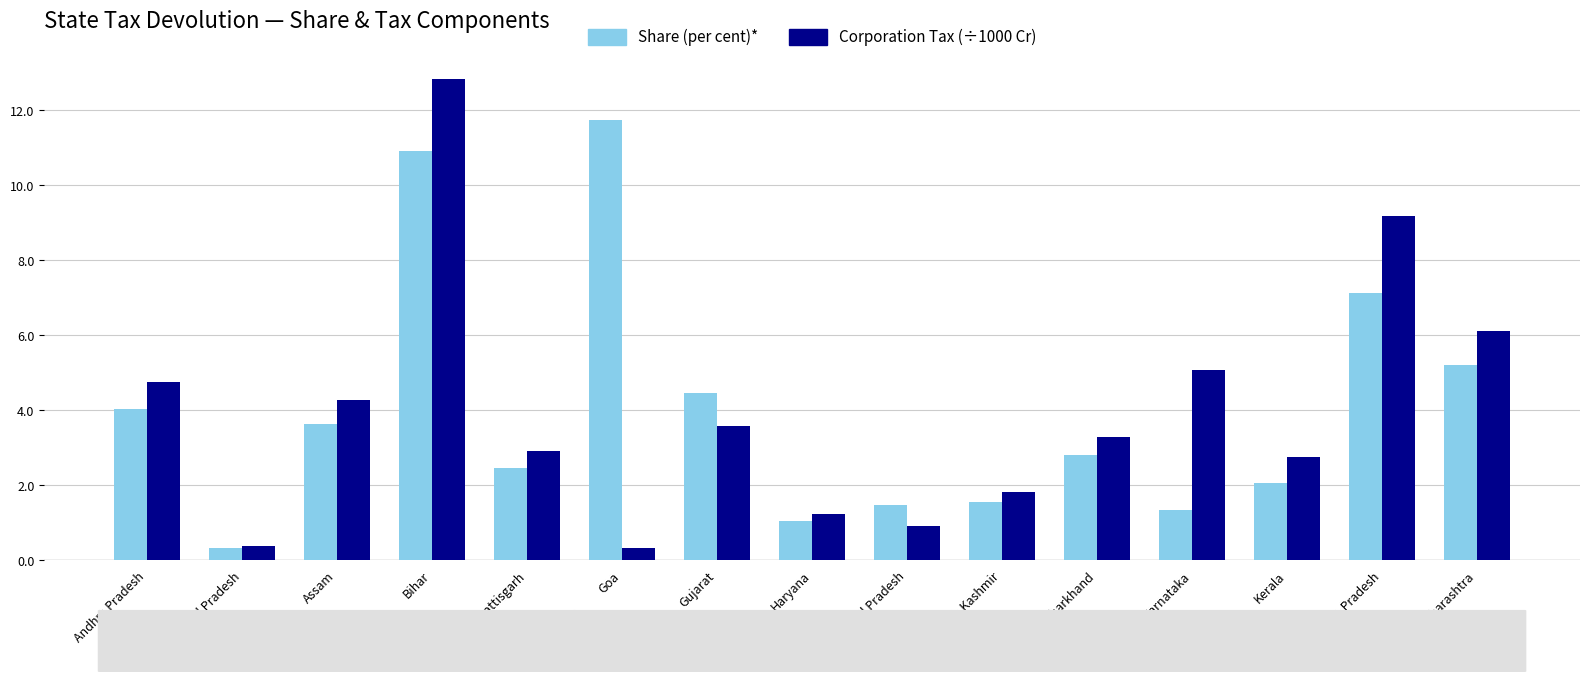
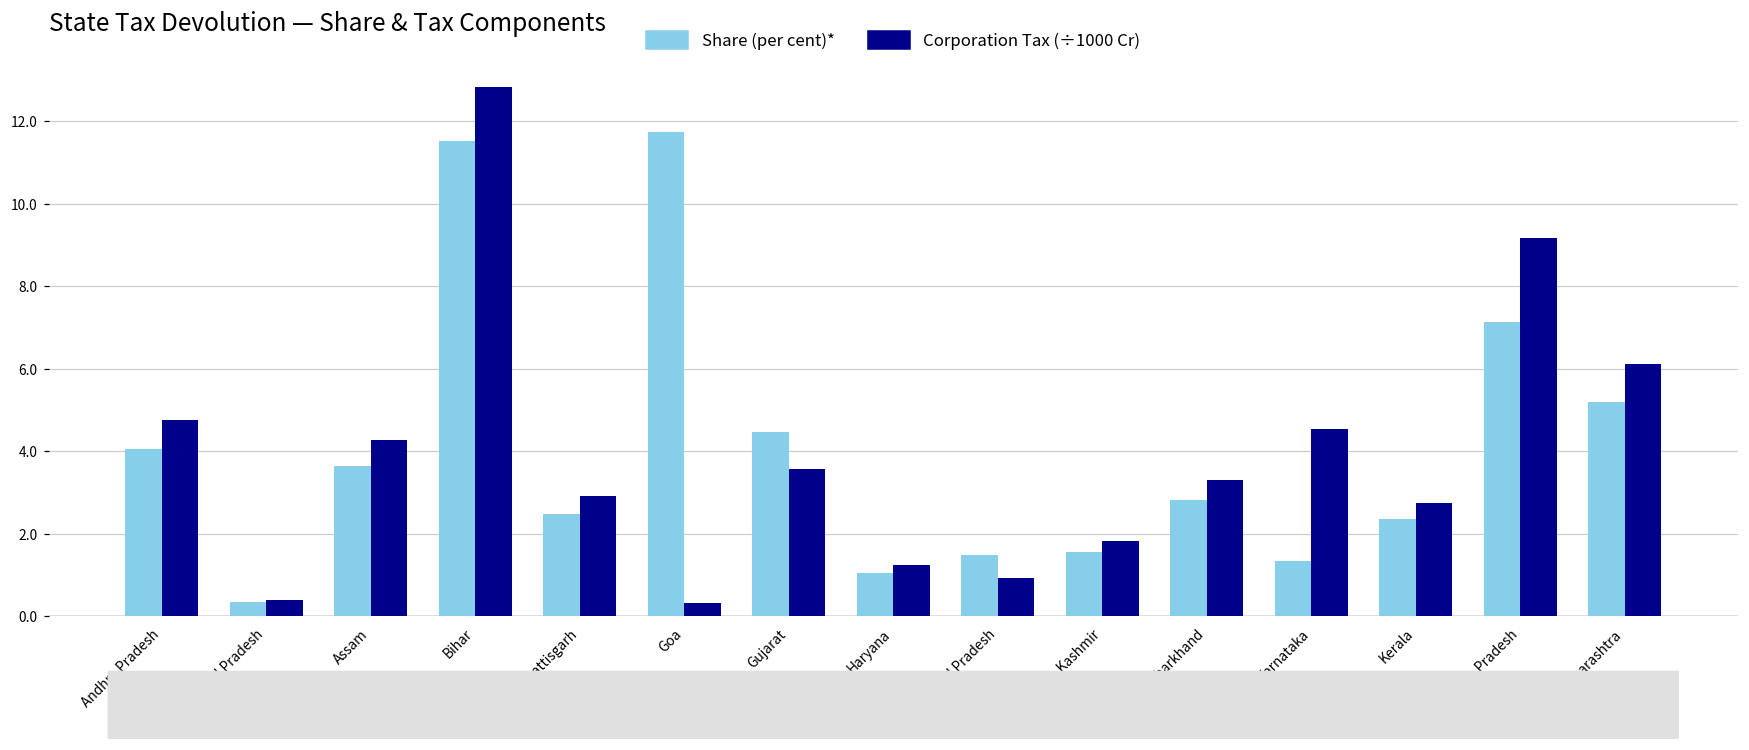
Share (per cent)*, Bihar: 10.9 -> 11.5
Corporation Tax (÷1000 Cr), Karnataka: 5.1 -> 4.5
Share (per cent)*, Kerala: 2.1 -> 2.3
